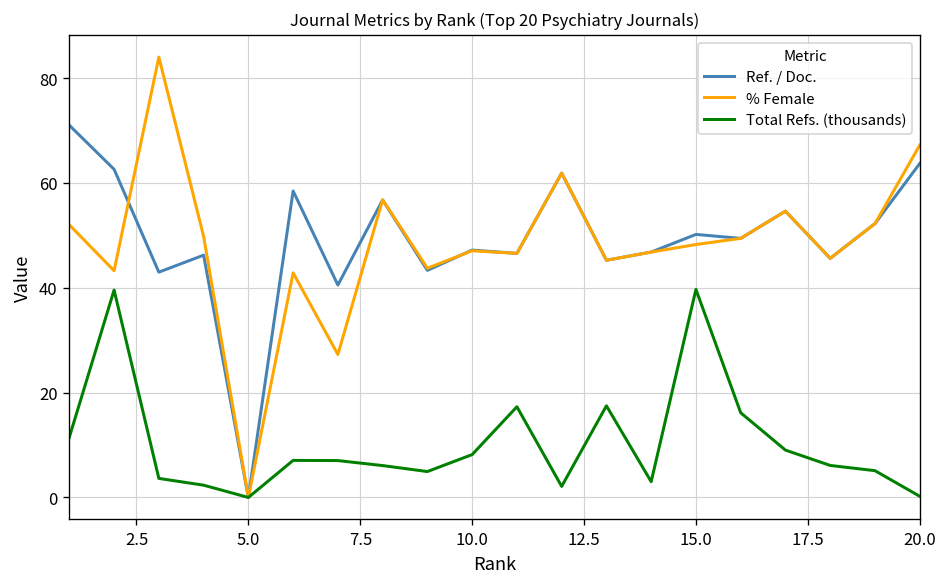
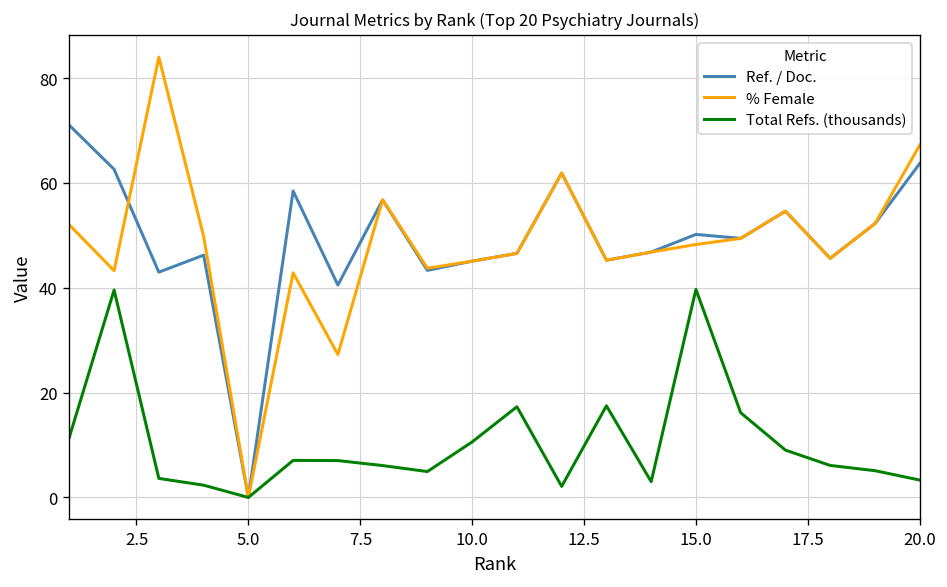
Ref. / Doc., 10.0: 47 -> 45
% Female, 10.0: 47 -> 45
Total Refs. (thousands), 10.0: 8 -> 11
Total Refs. (thousands), 20.0: 0 -> 3
